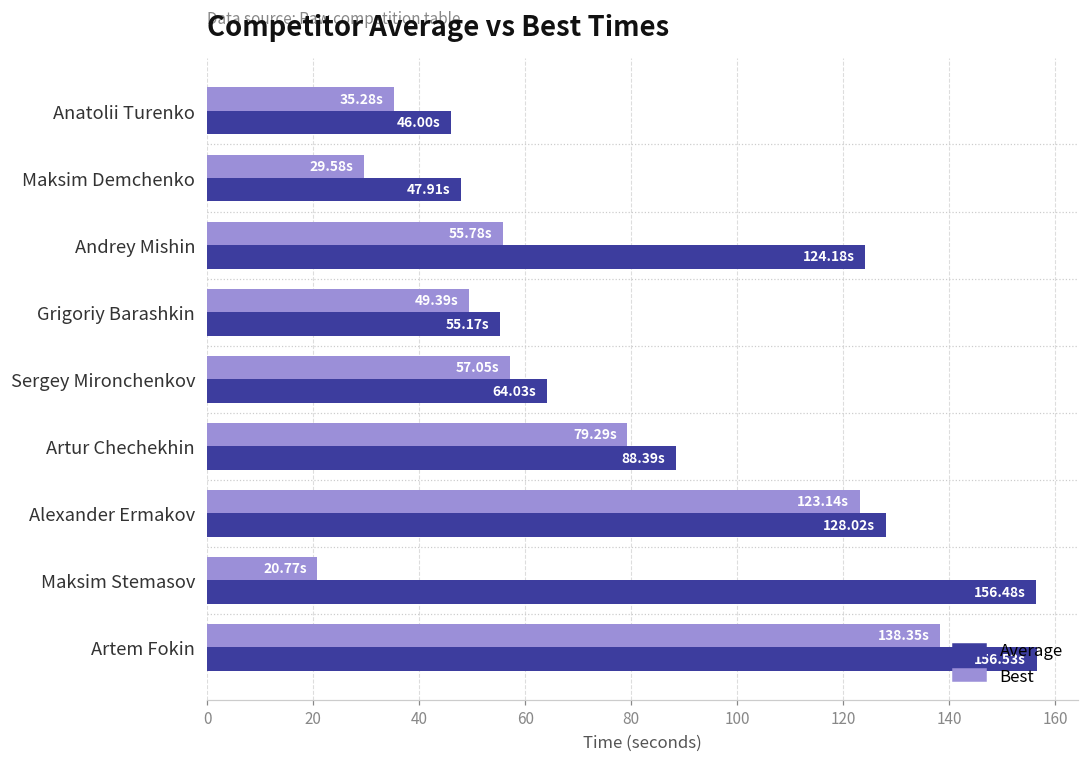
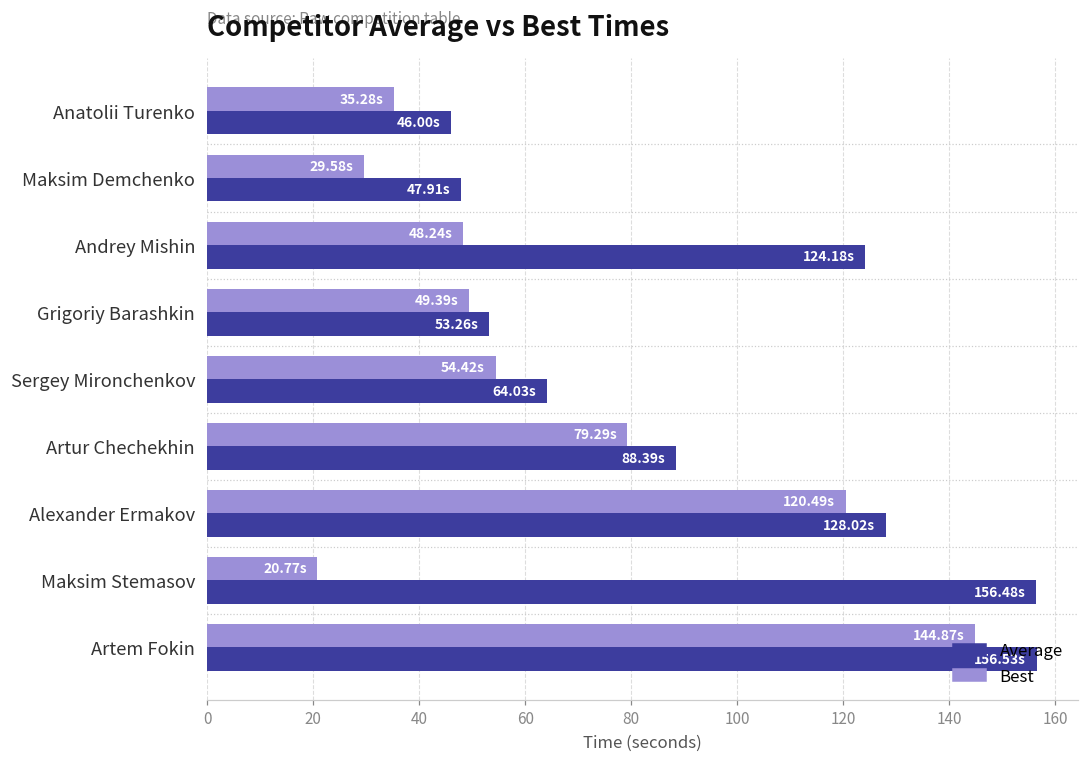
Best, Andrey Mishin: 55.78s -> 48.24s
Average, Grigoriy Barashkin: 55.17s -> 53.26s
Best, Sergey Mironchenkov: 57.05s -> 54.42s
Best, Alexander Ermakov: 123.14s -> 120.49s
Best, Artem Fokin: 138.35s -> 144.87s
